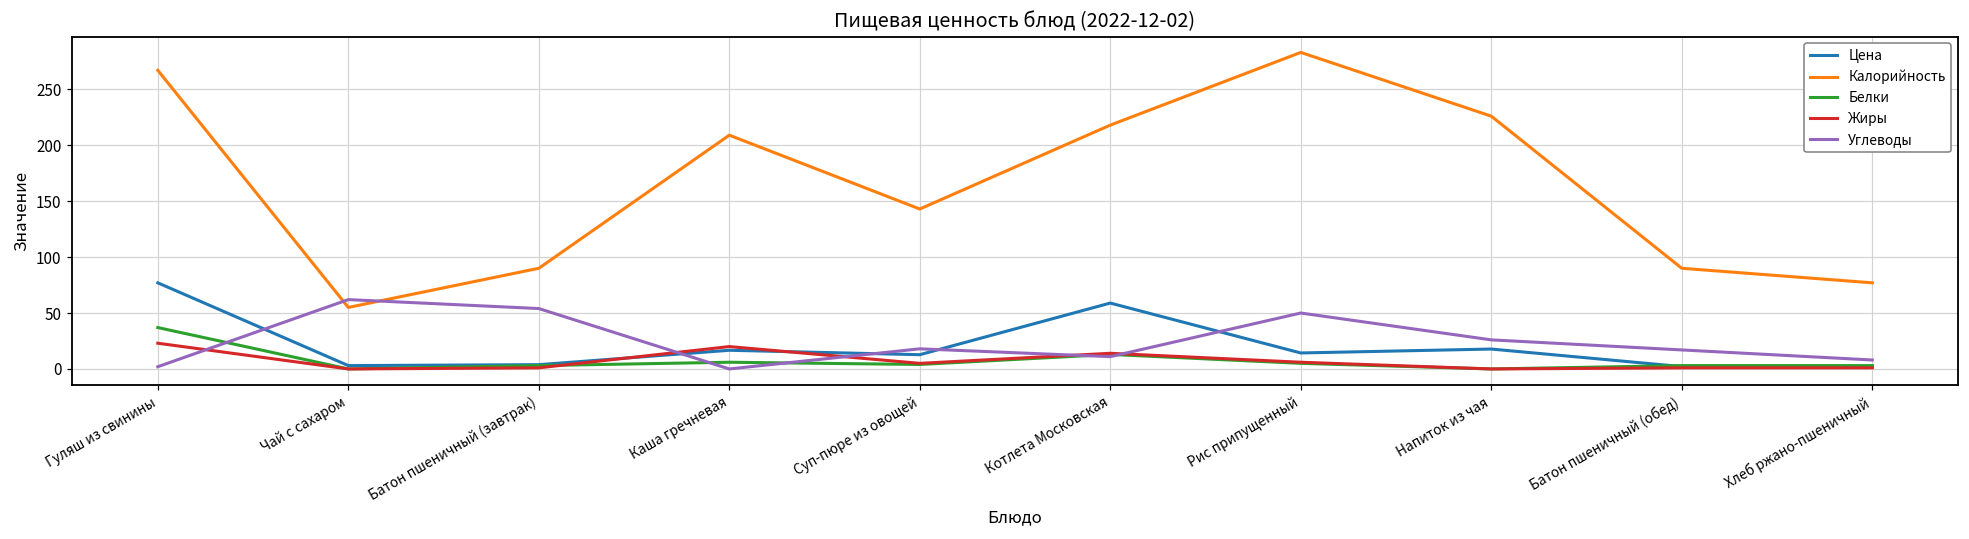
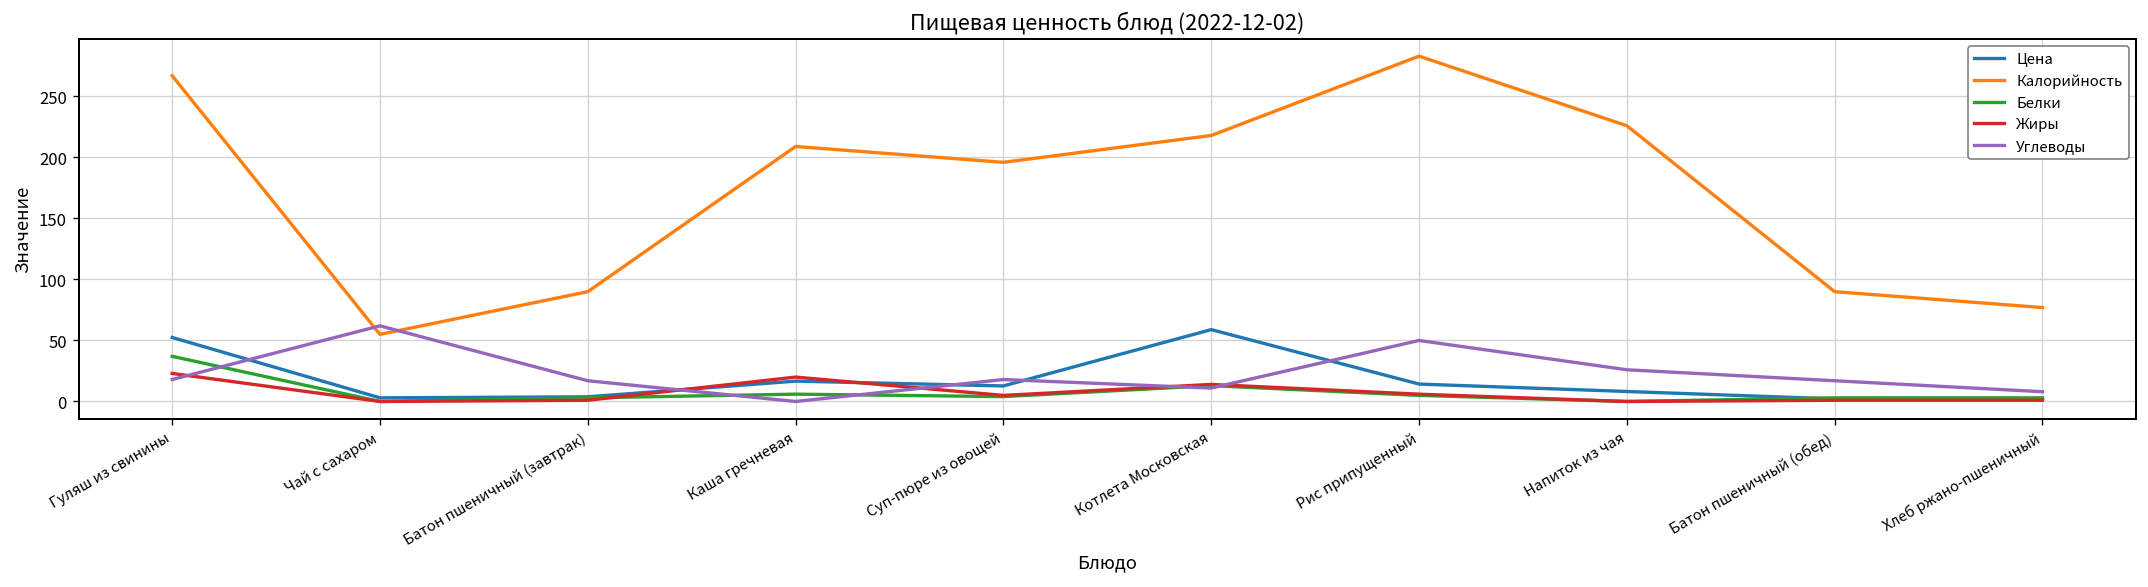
Цена, Гуляш из свинины: 77 -> 52
Углеводы, Гуляш из свинины: 2 -> 18
Углеводы, Батон пшеничный (завтрак): 54 -> 17
Калорийность, Суп-пюре из овощей: 143 -> 196
Цена, Напиток из чая: 18 -> 8
